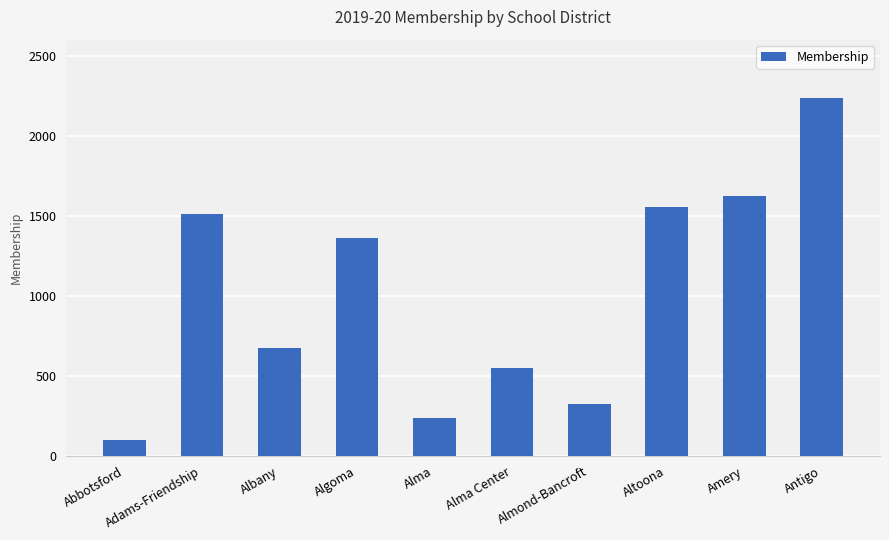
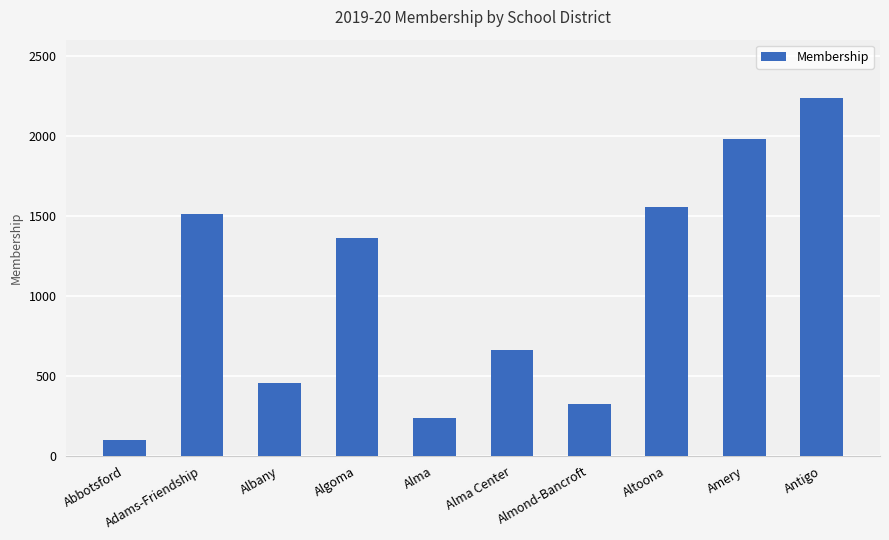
Albany: 680 -> 460
Alma Center: 550 -> 660
Amery: 1620 -> 1980
